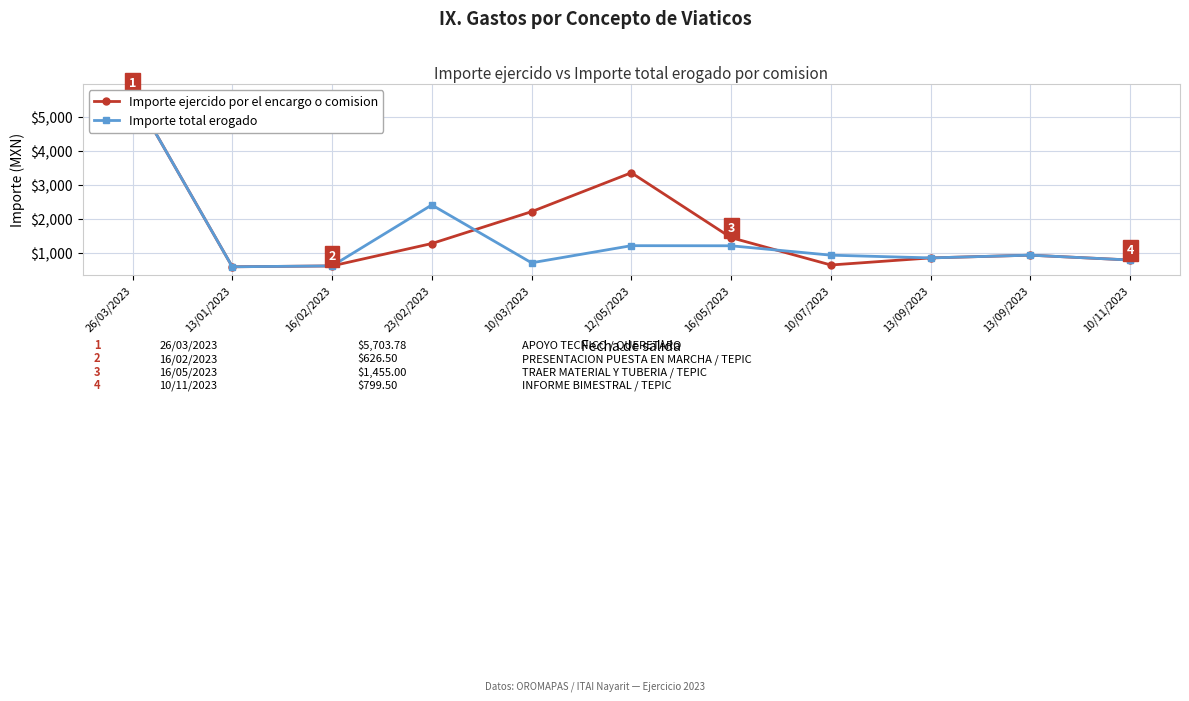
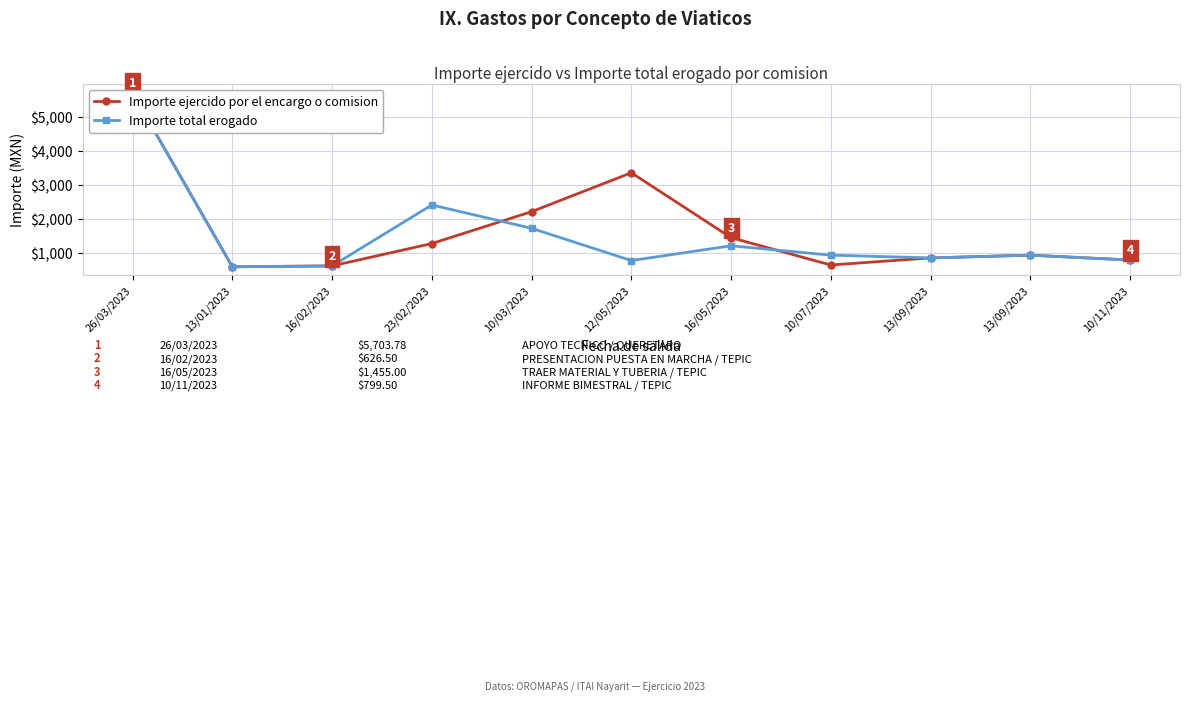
Importe total erogado, 10/03/2023: $700 -> $1,700
Importe total erogado, 12/05/2023: $1,200 -> $800
